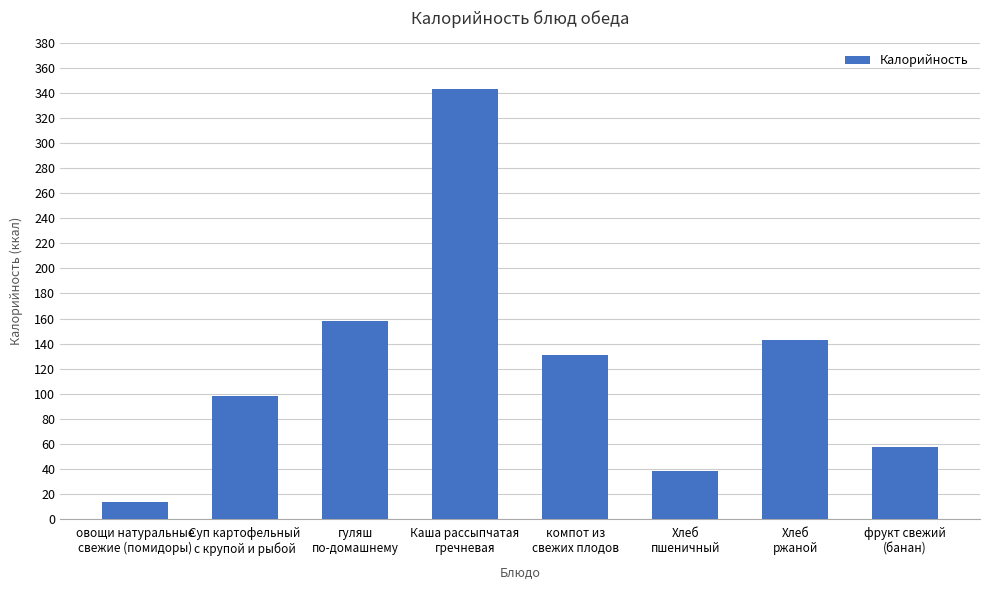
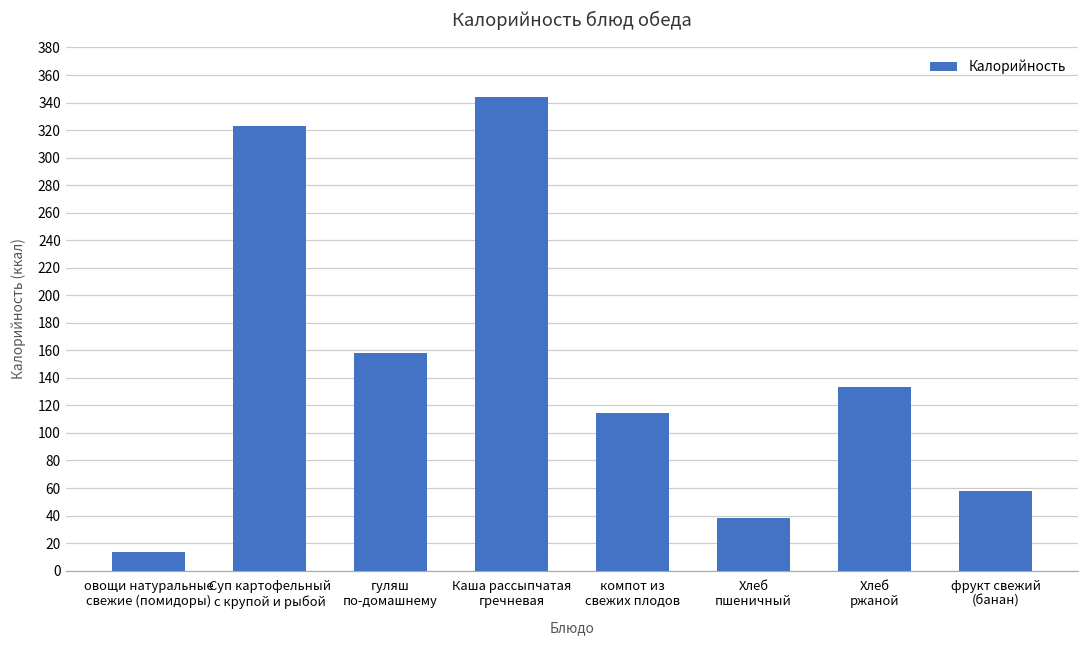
Суп картофельный с крупой и рыбой: 98 -> 323
компот из свежих плодов: 131 -> 115
Хлеб ржаной: 143 -> 133
